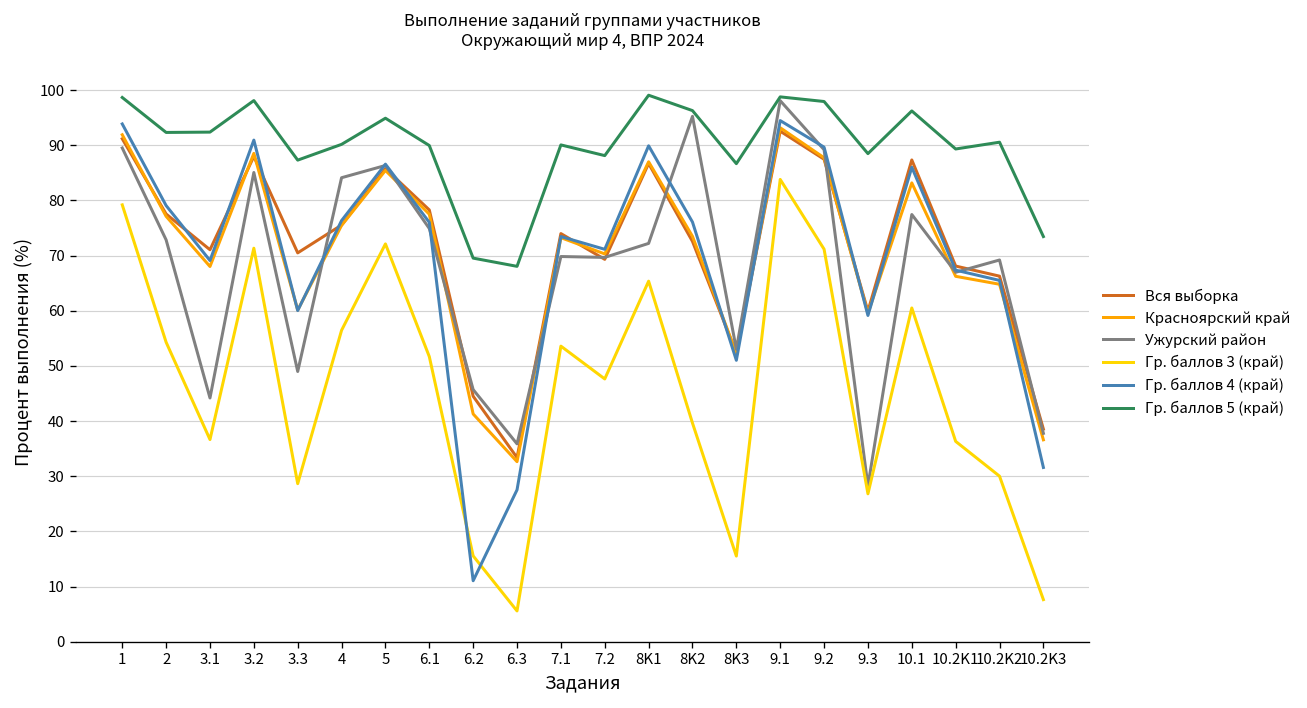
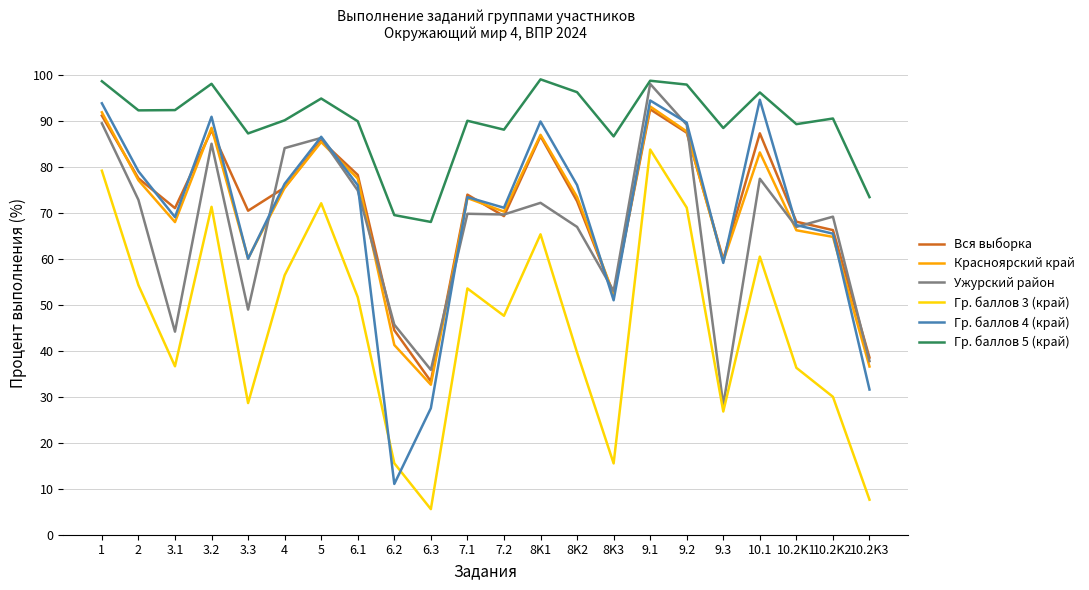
Ужурский район, 8K2: 95 -> 67
Гр. баллов 4 (край), 10.1: 86 -> 95
